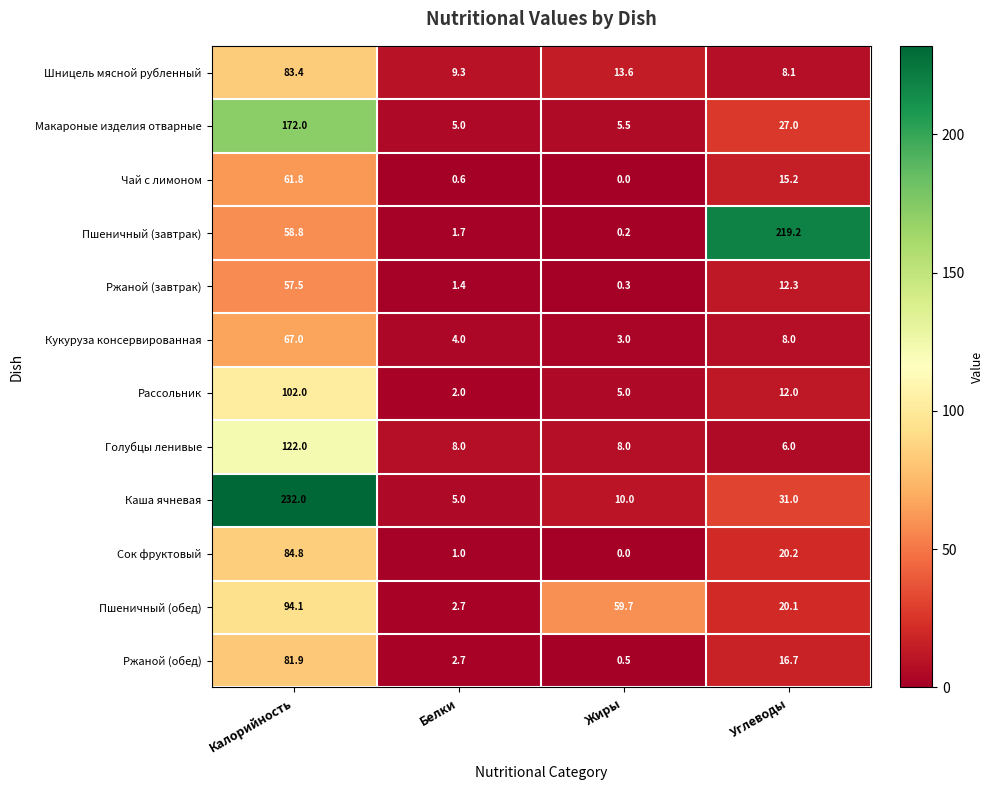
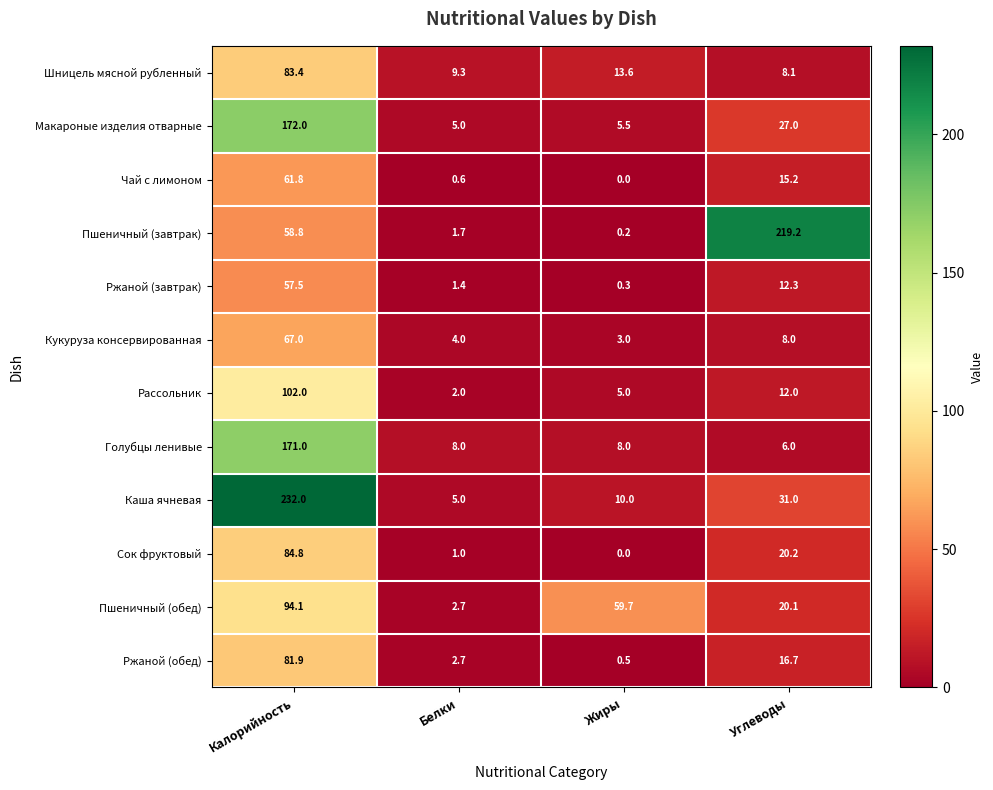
Голубцы ленивые, Калорийность: 122.0 -> 171.0
